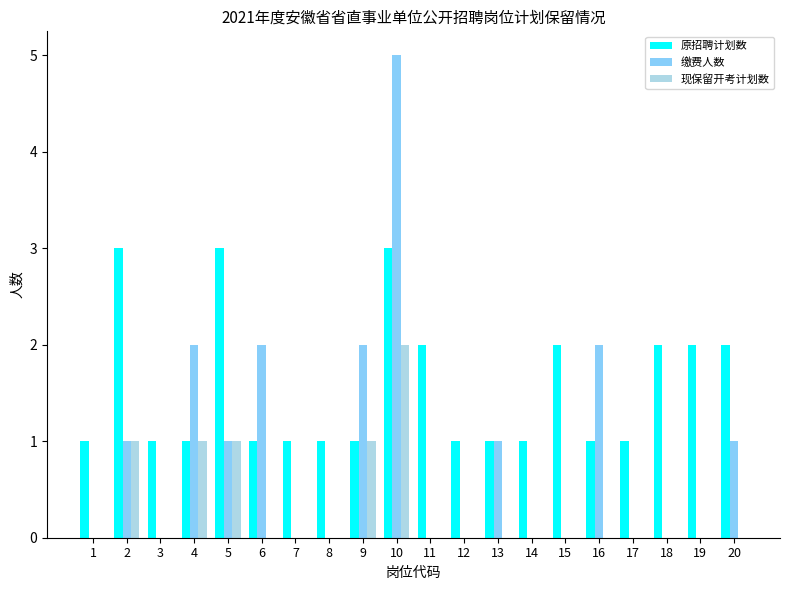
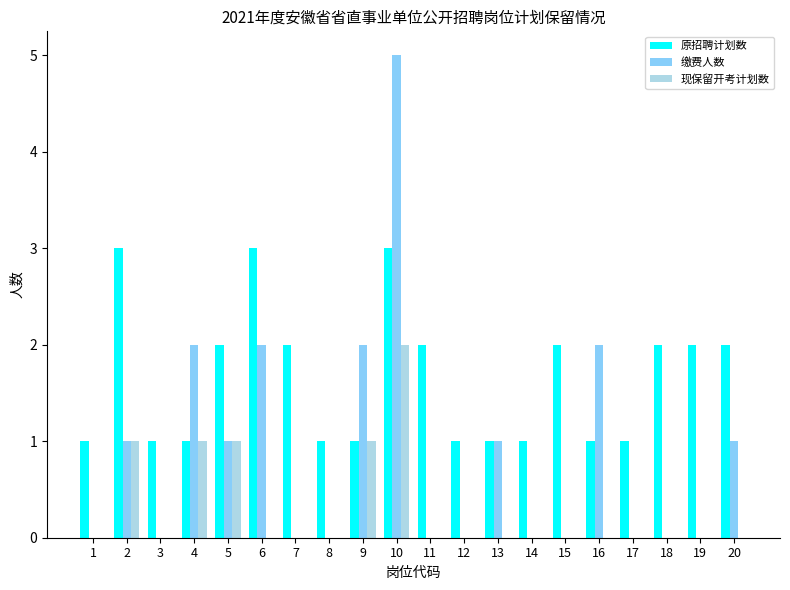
原招聘计划数, 5: 3 -> 2
原招聘计划数, 6: 1 -> 3
原招聘计划数, 7: 1 -> 2
